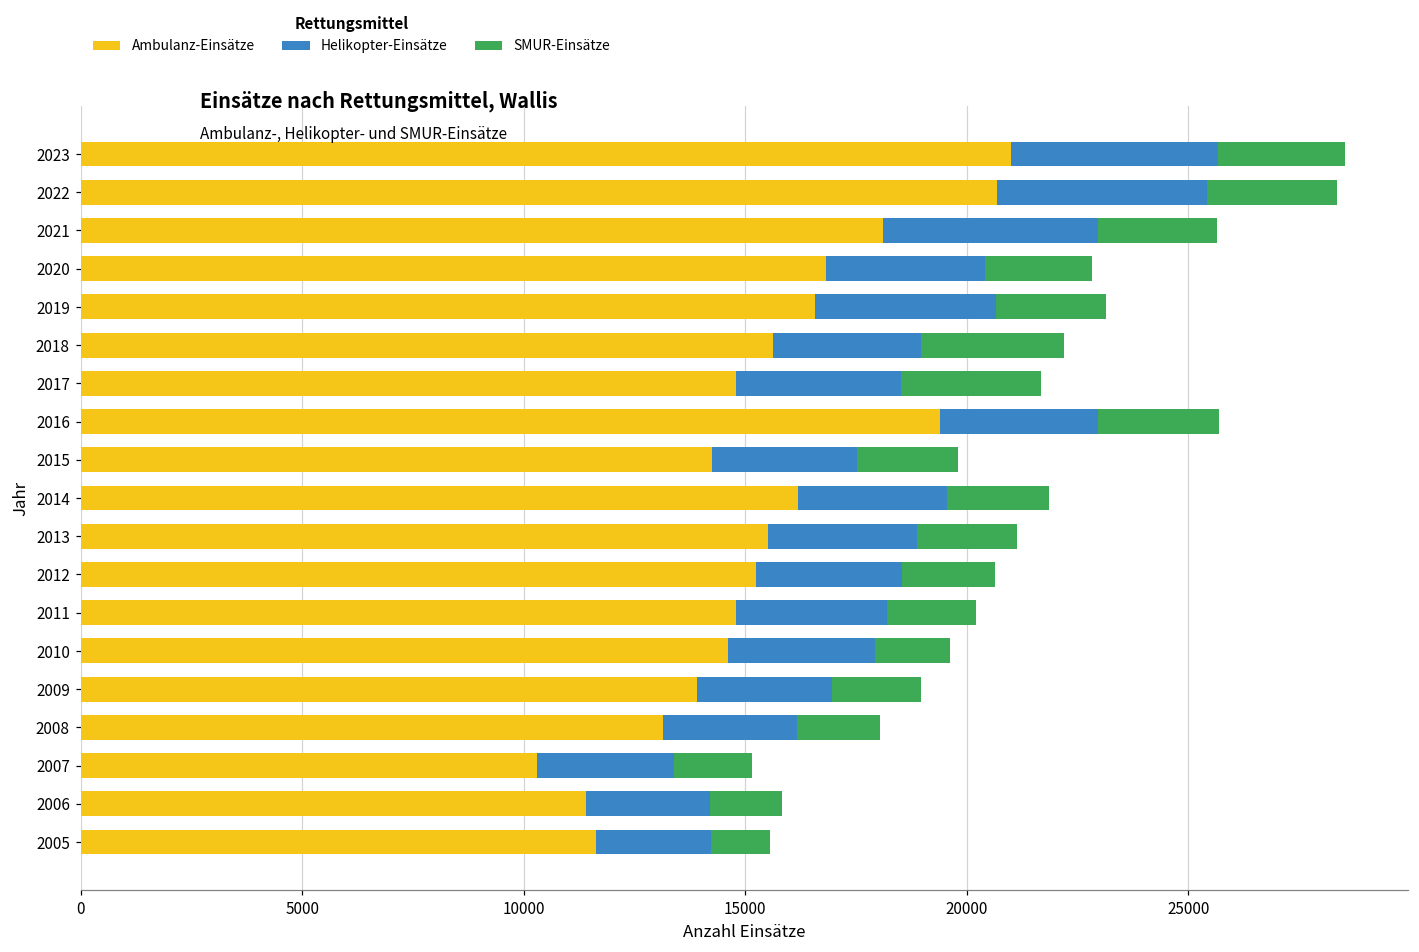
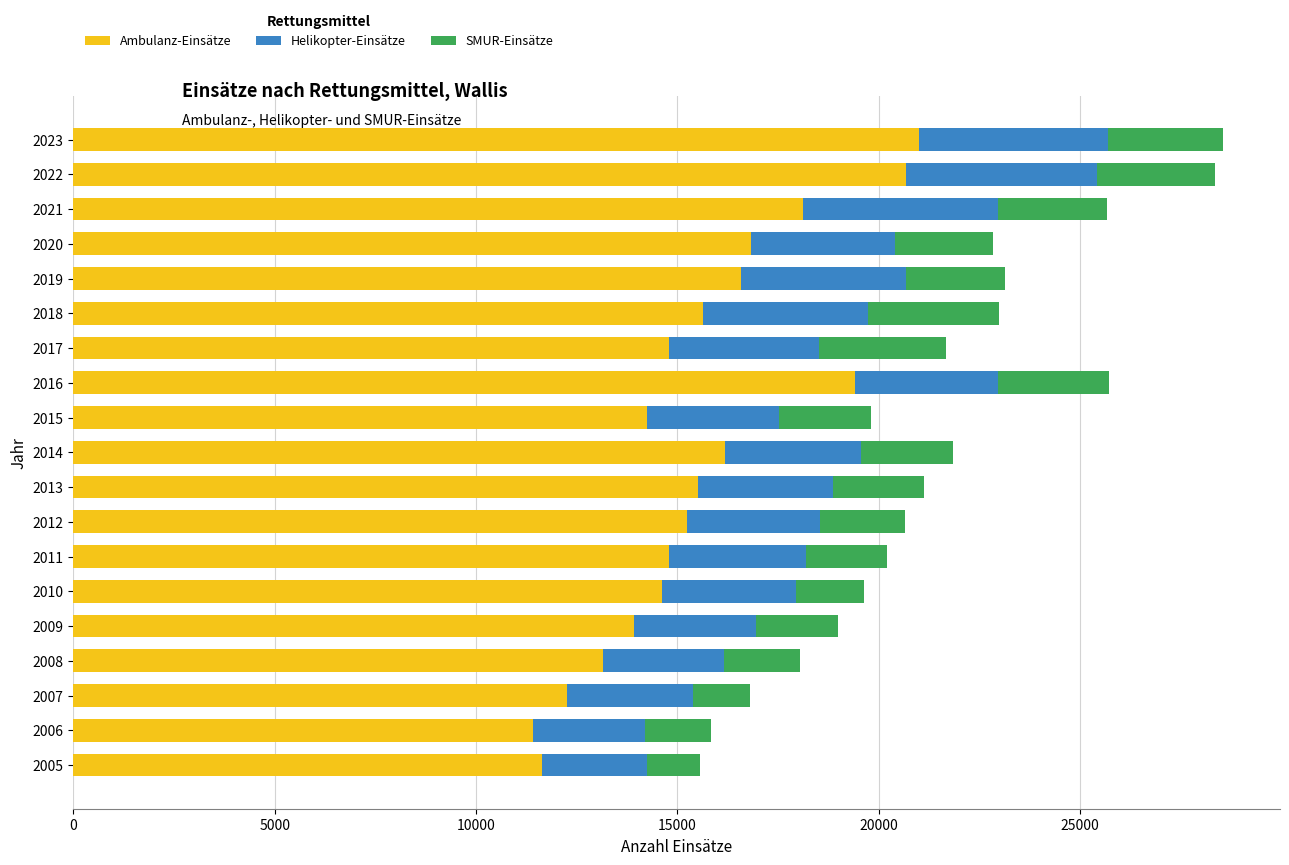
Helikopter-Einsätze, 2018: 3300 -> 4100
Ambulanz-Einsätze, 2007: 10300 -> 12300
SMUR-Einsätze, 2007: 1700 -> 1400
